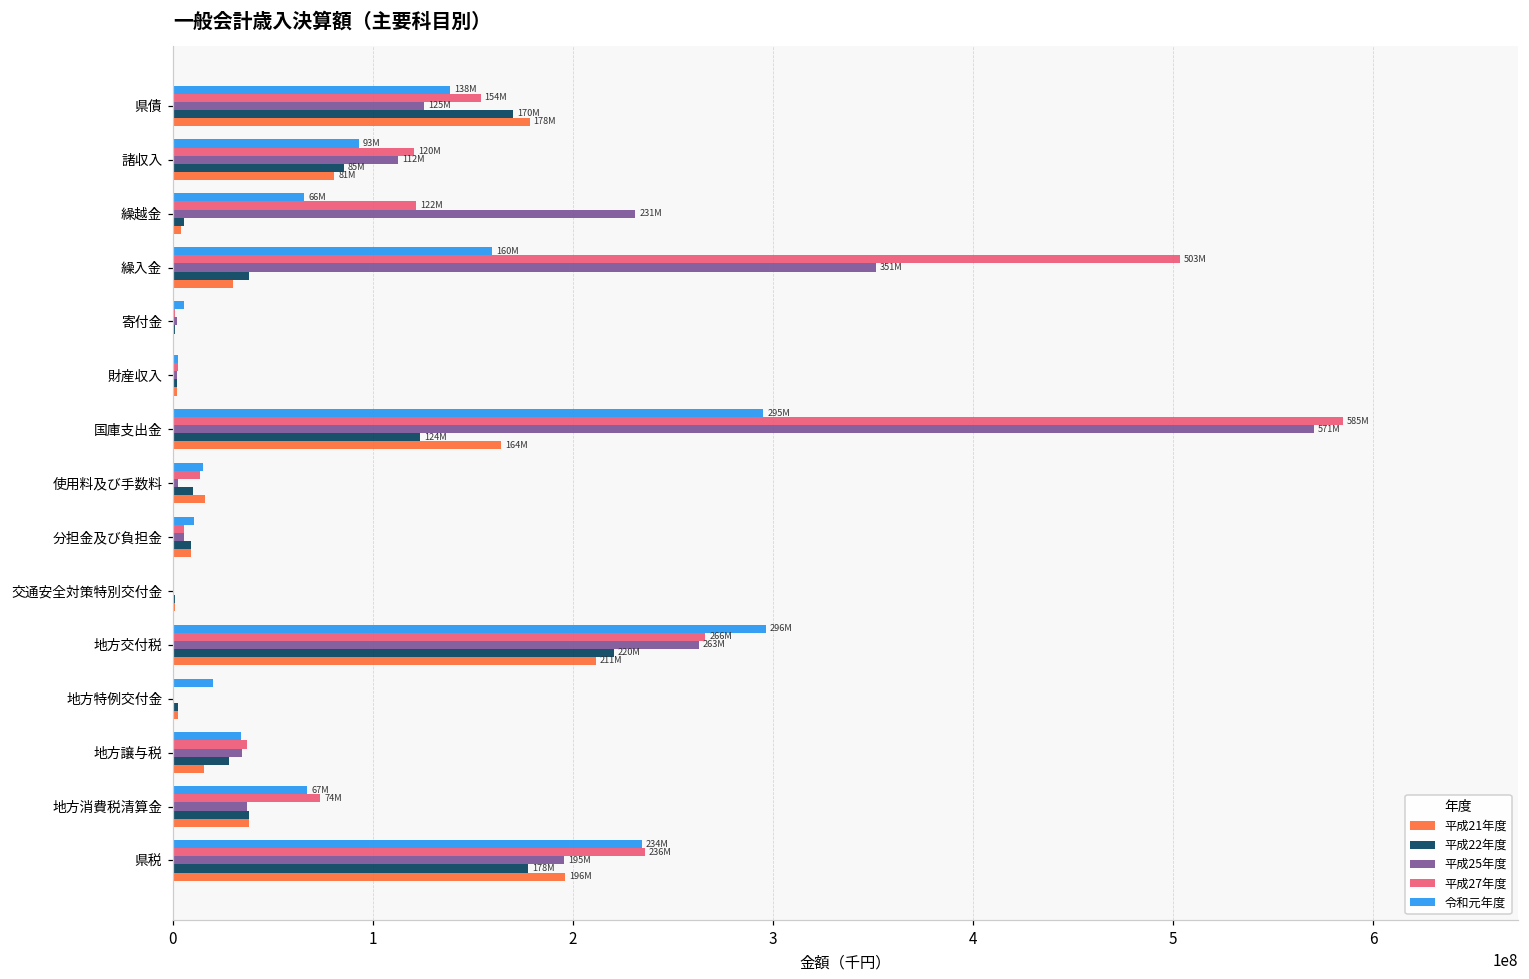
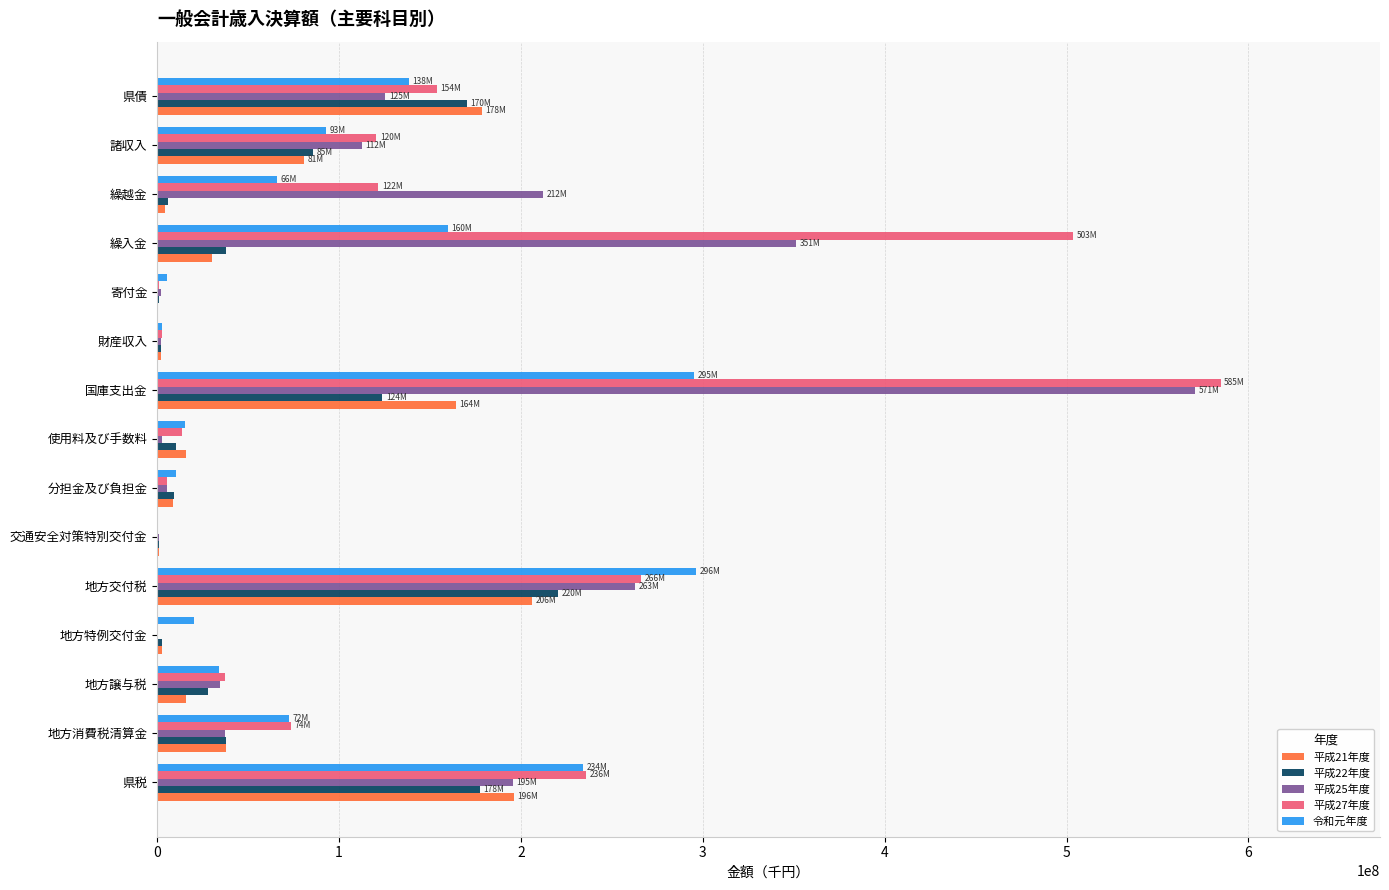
平成25年度, 繰越金: 231M -> 212M
平成21年度, 地方交付税: 211M -> 206M
令和元年度, 地方消費税清算金: 67M -> 72M
